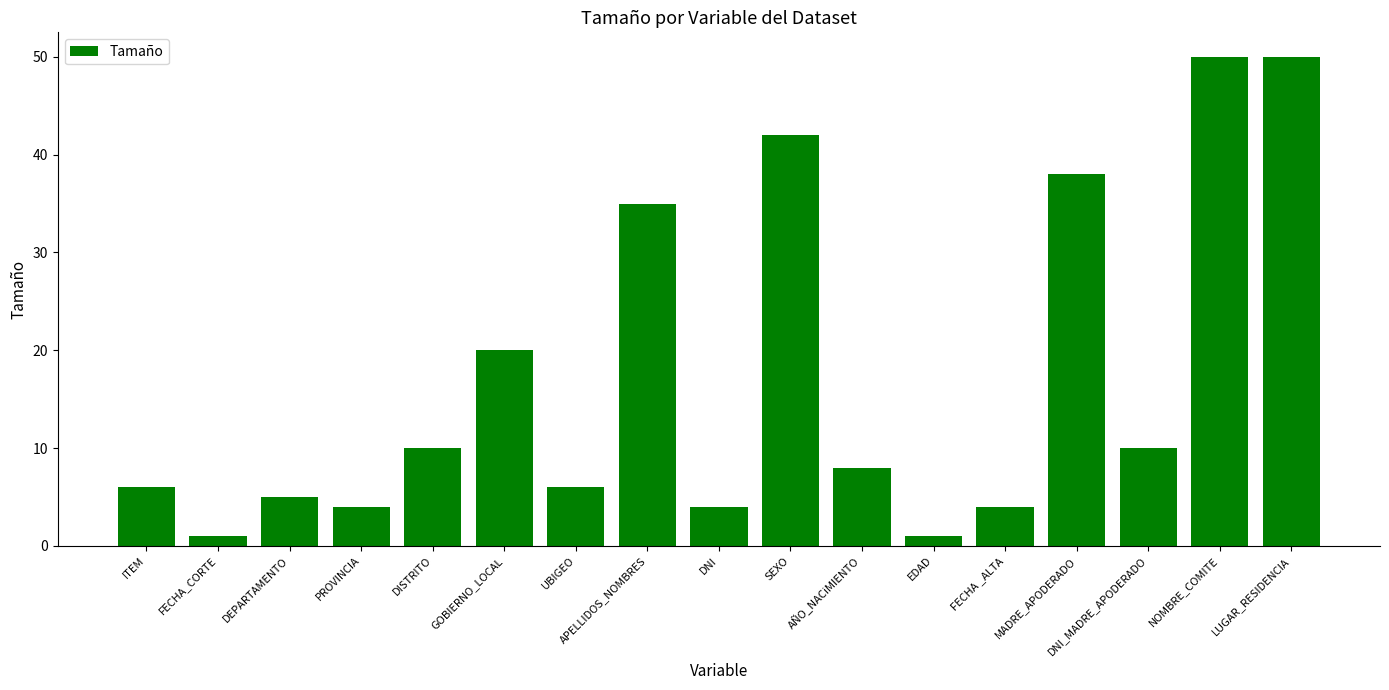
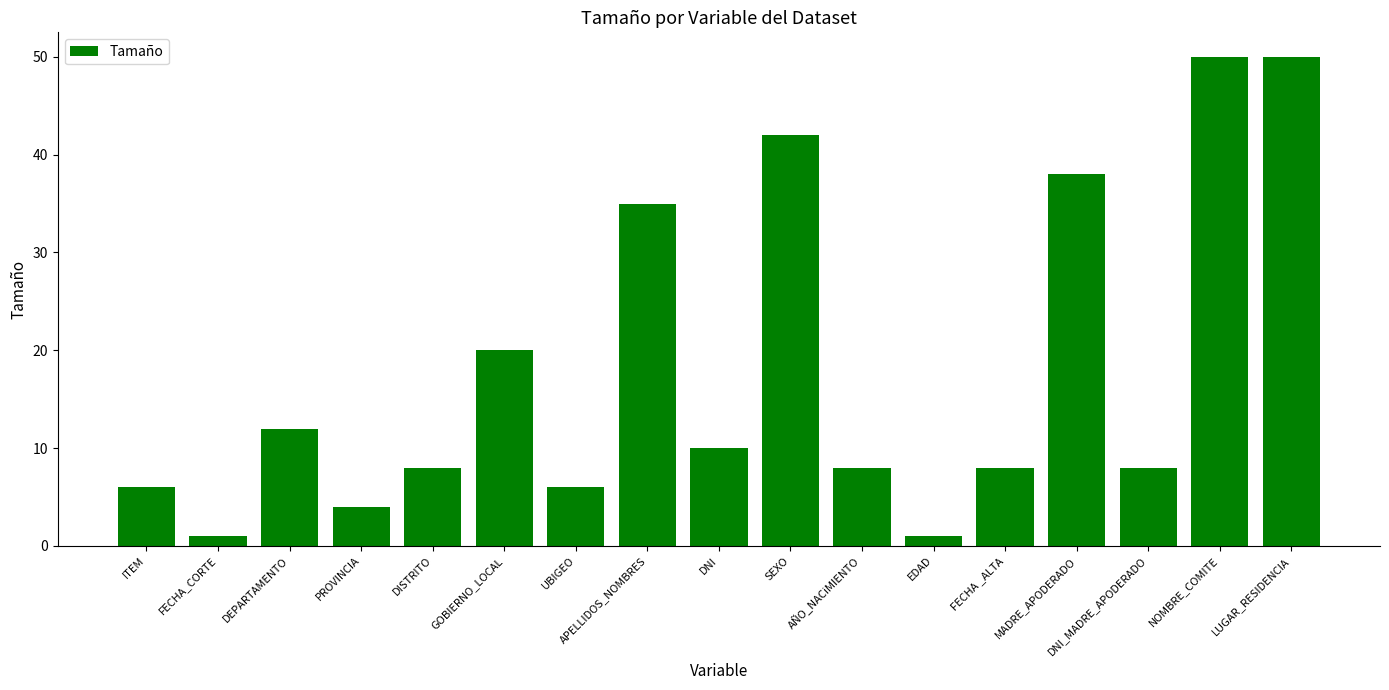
DEPARTAMENTO: 5 -> 12
DISTRITO: 10 -> 8
DNI: 4 -> 10
FECHA _ALTA: 4 -> 8
DNI_MADRE_APODERADO: 10 -> 8
